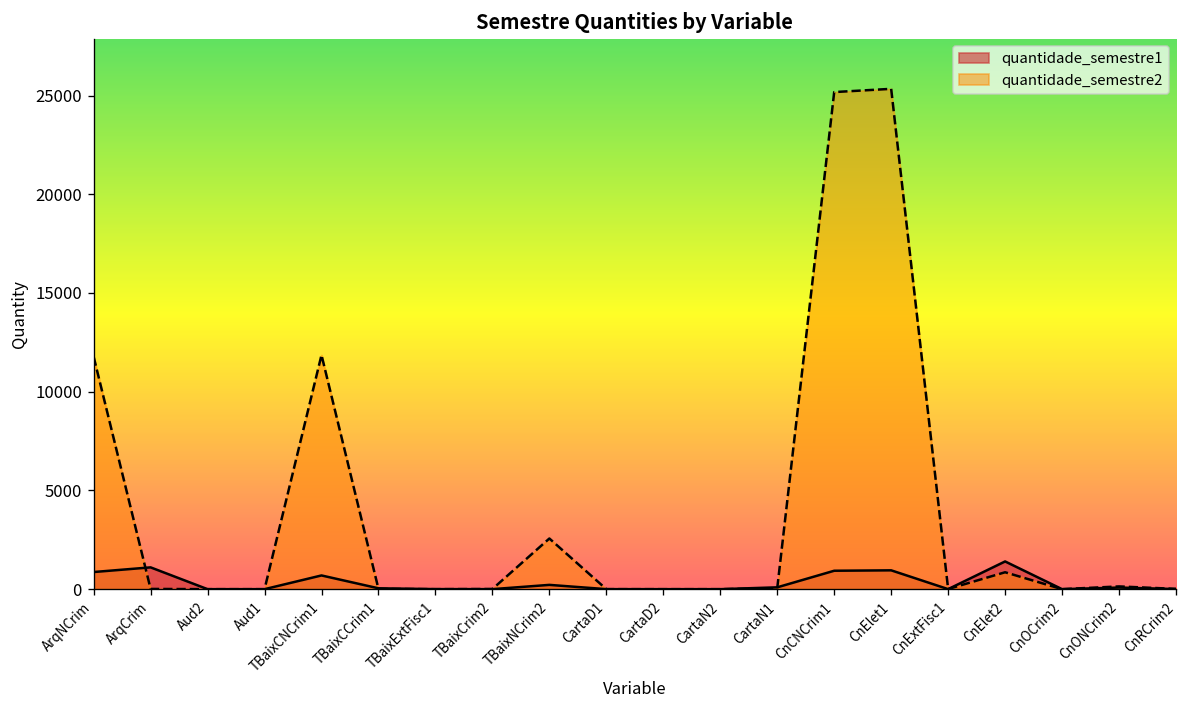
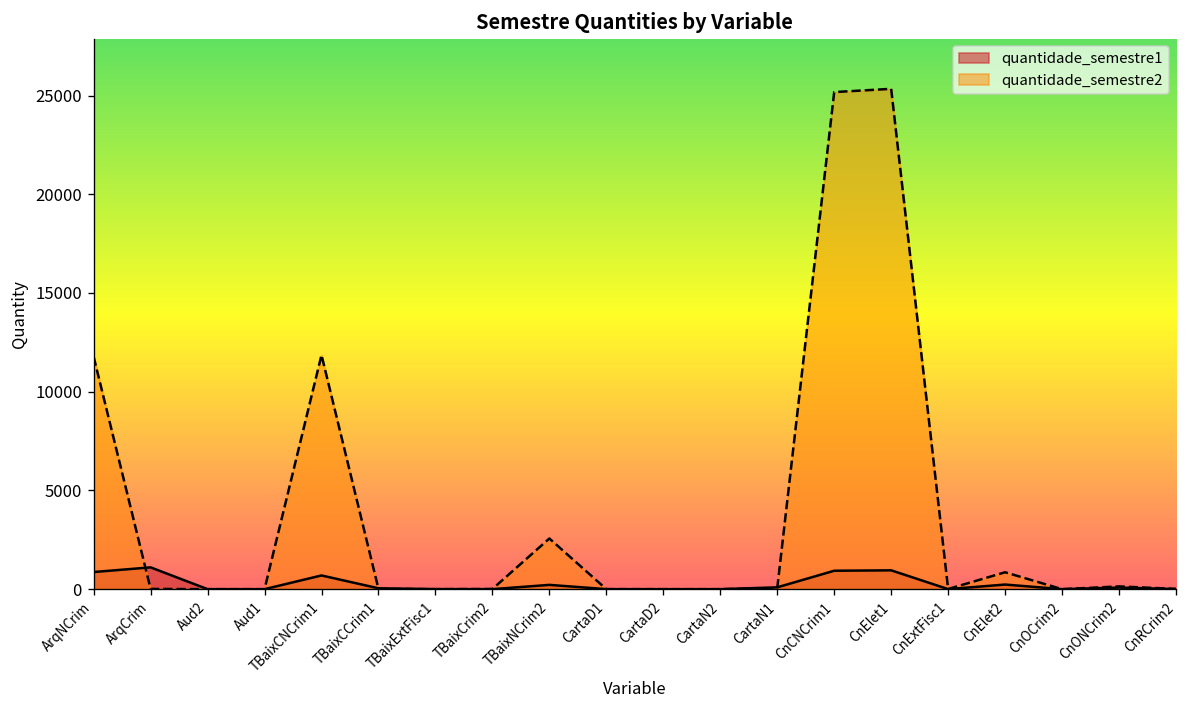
quantidade_semestre1, CnElet2: 1400 -> 200
